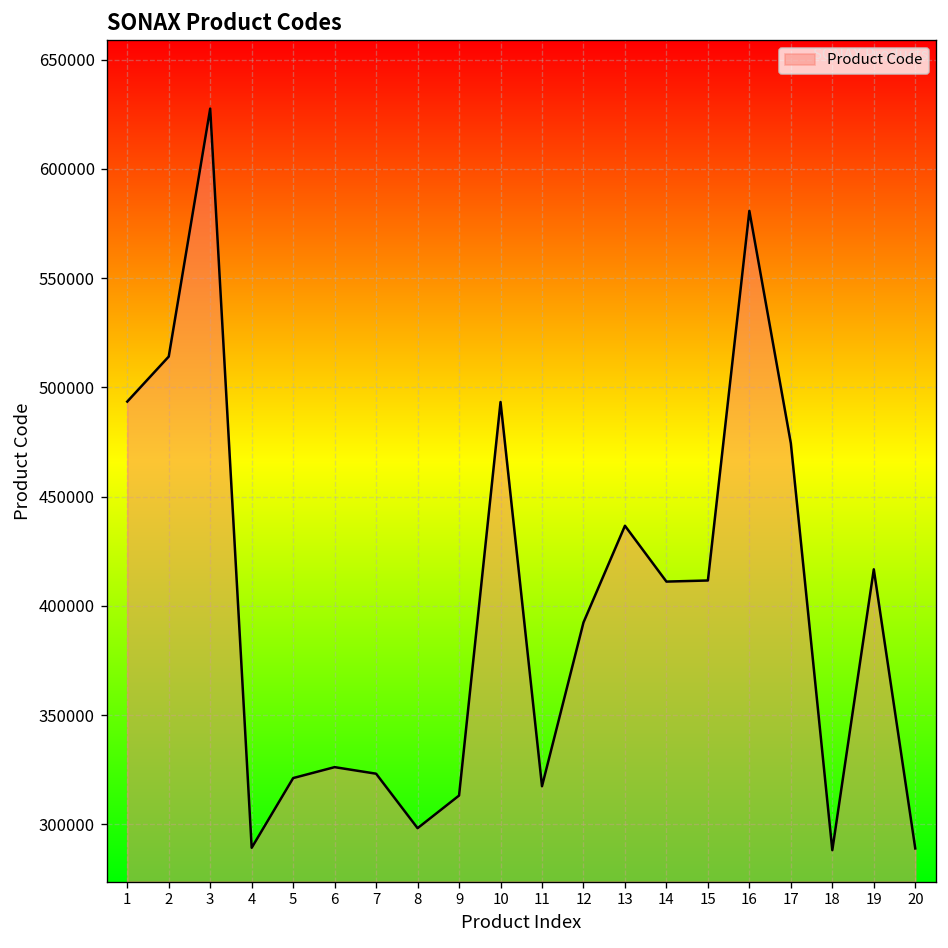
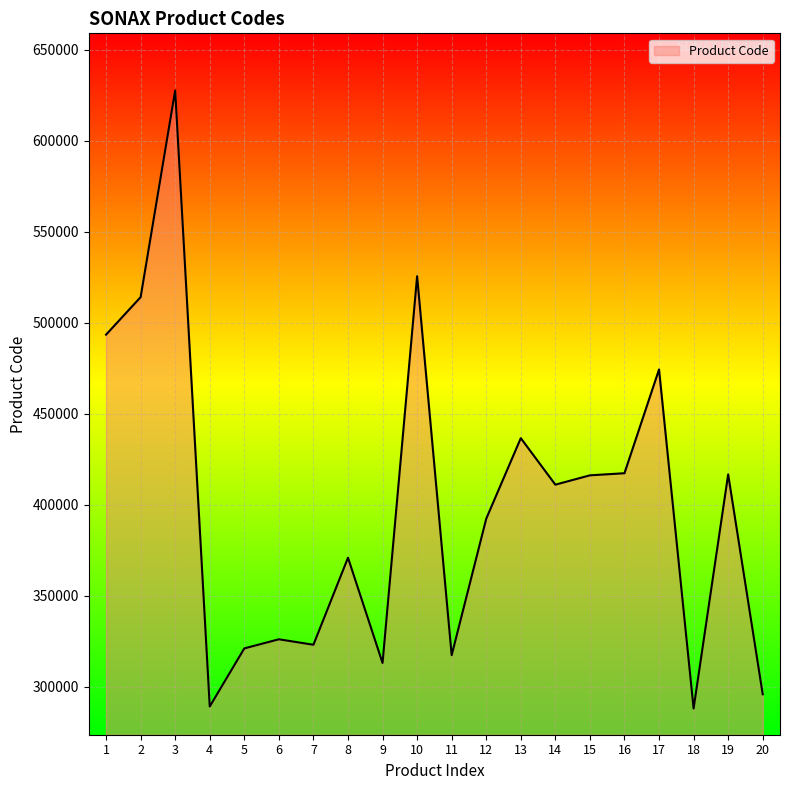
8: 298000 -> 371000
10: 493000 -> 526000
15: 412000 -> 416000
16: 581000 -> 417000
20: 289000 -> 296000
